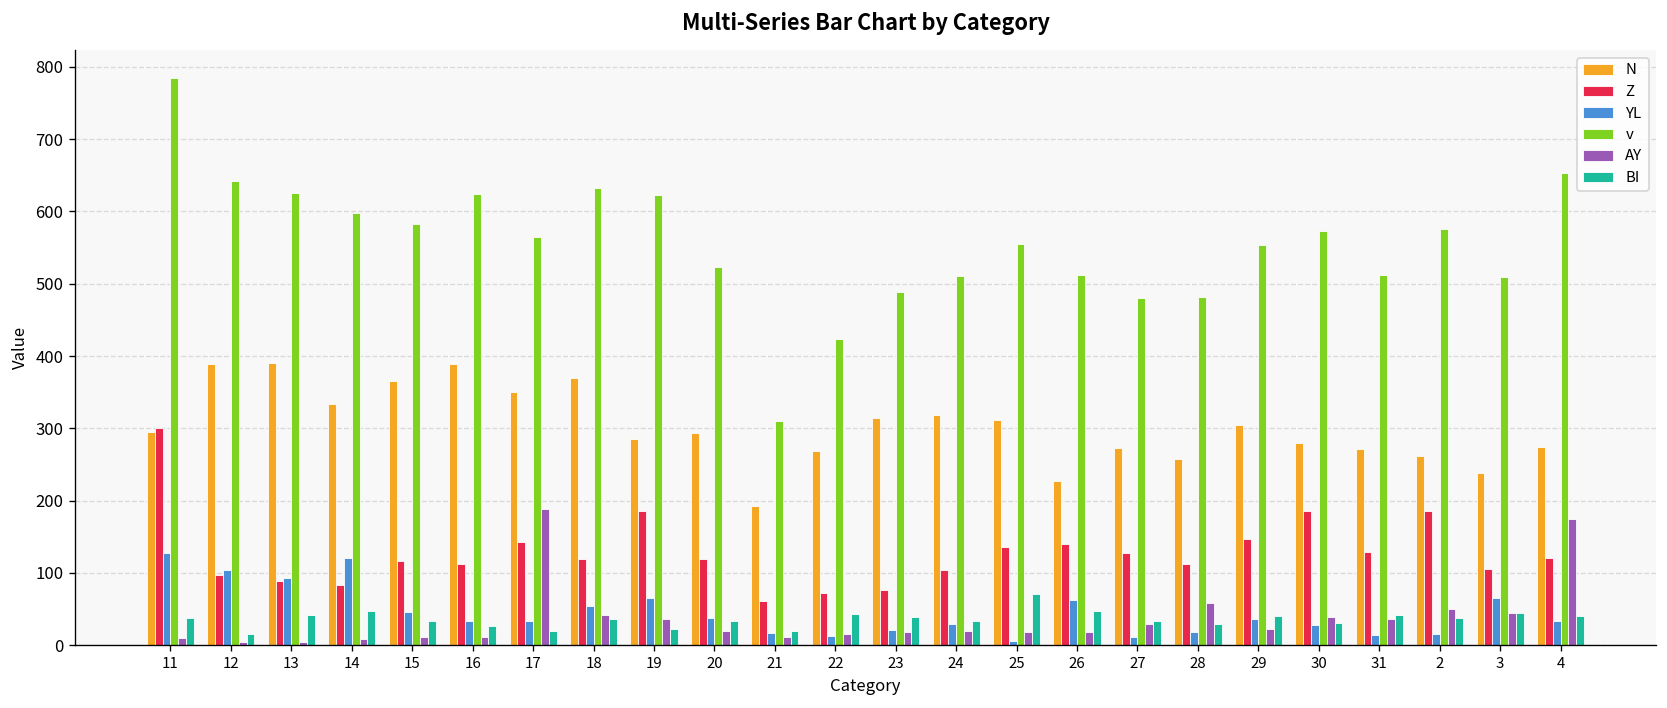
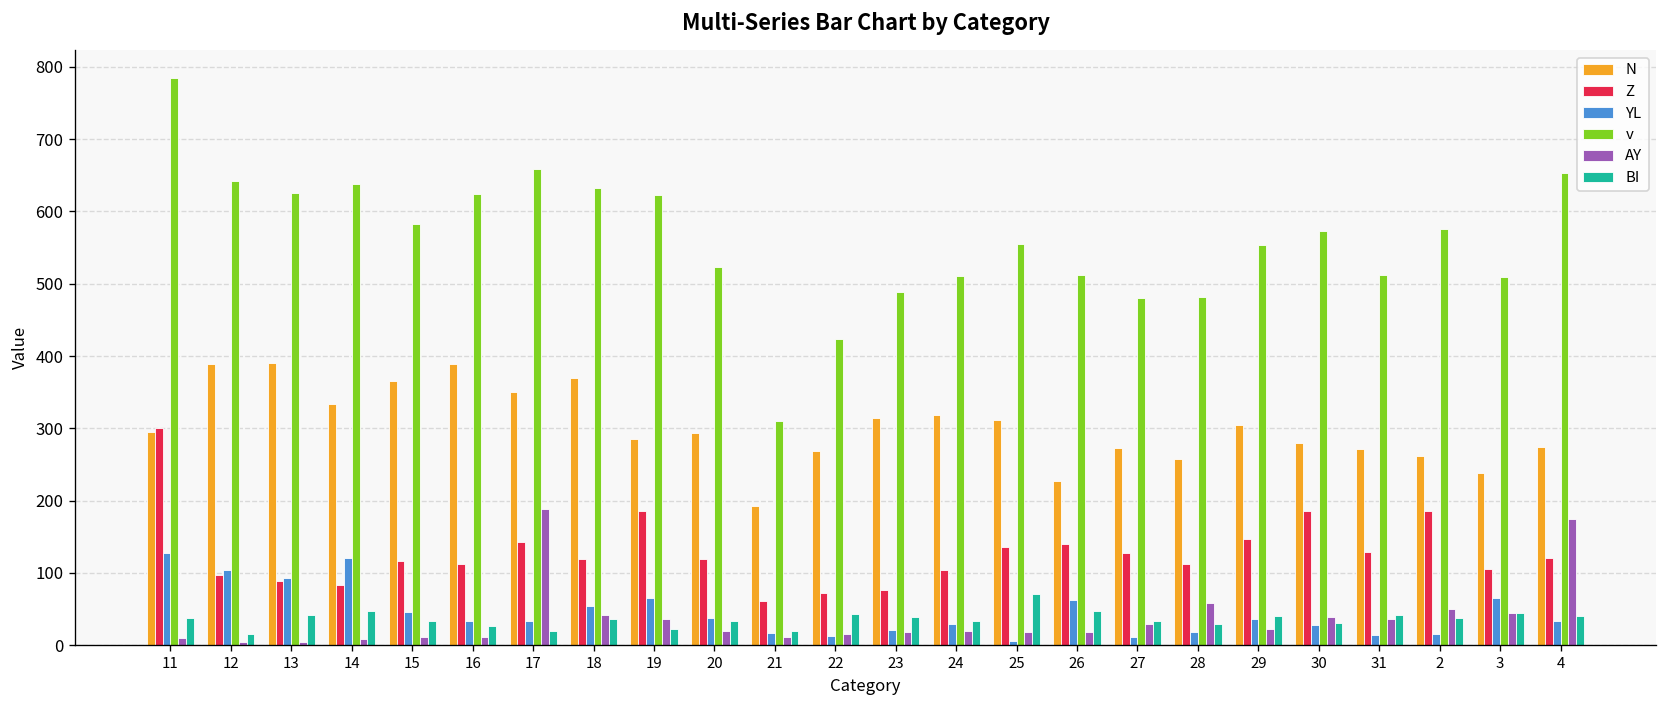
v, 14: 600 -> 640
v, 17: 570 -> 660
